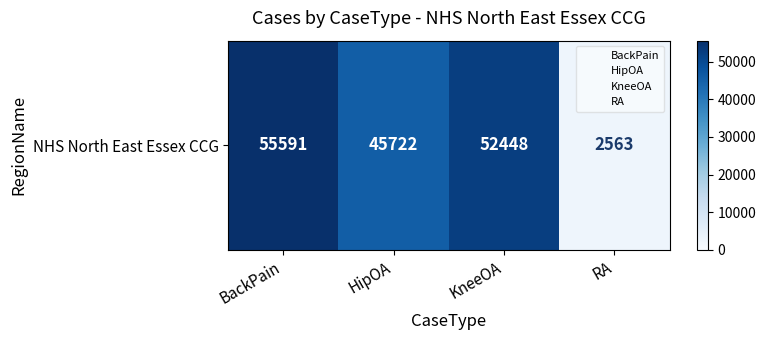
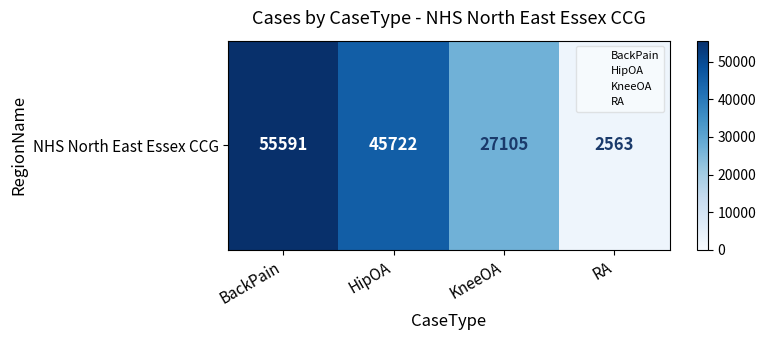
NHS North East Essex CCG, KneeOA: 52448 -> 27105
